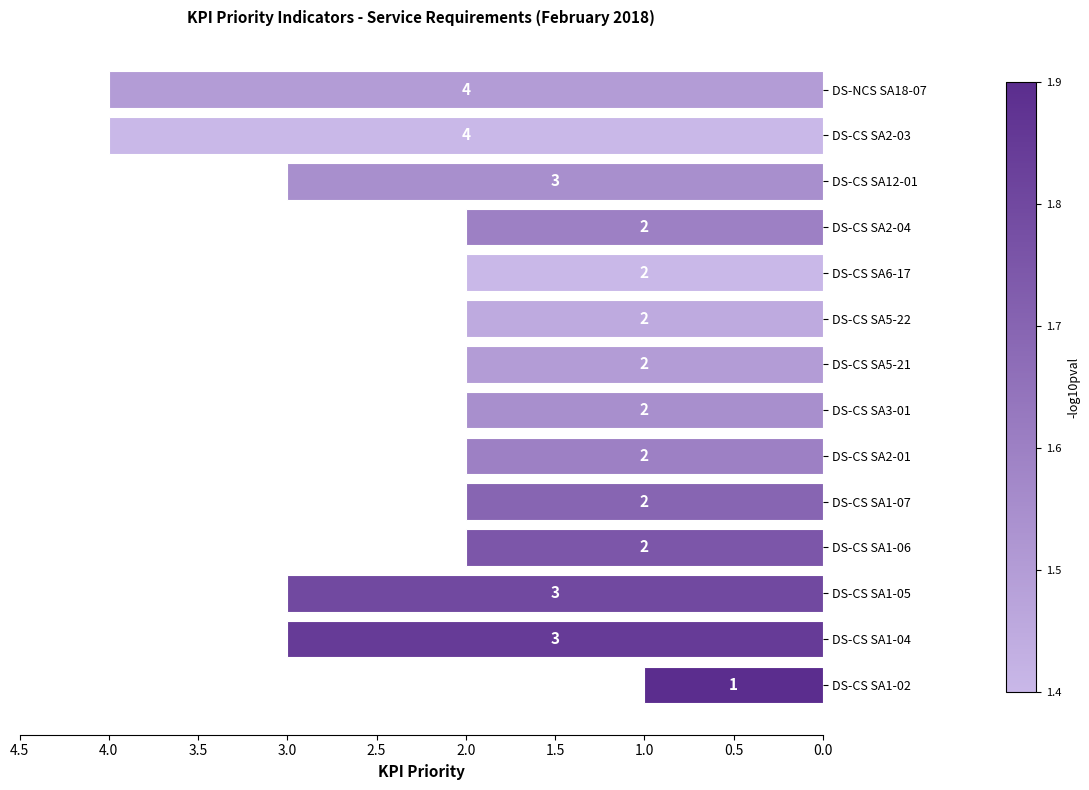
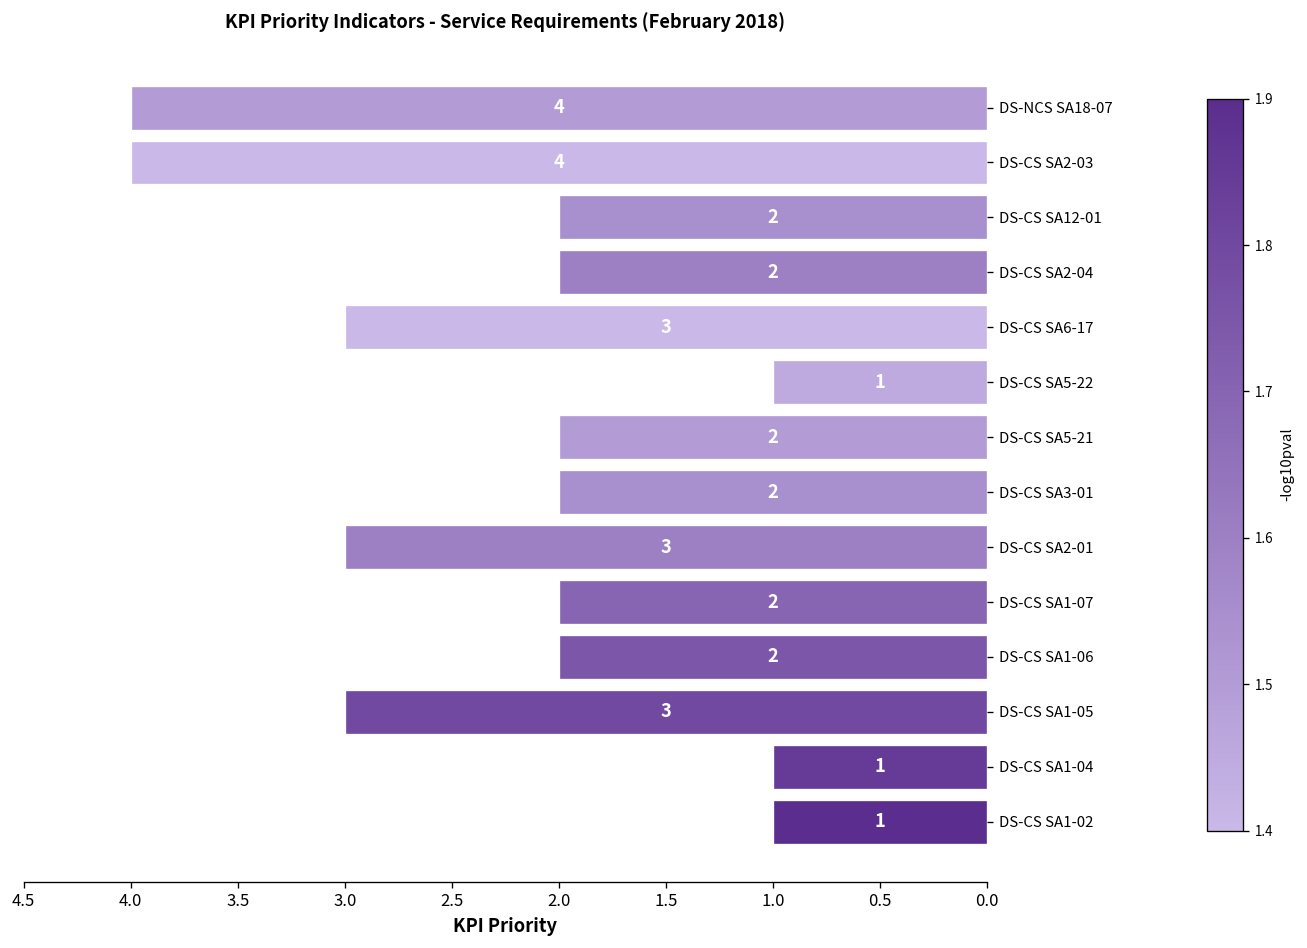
DS-CS SA12-01: 3 -> 2
DS-CS SA6-17: 2 -> 3
DS-CS SA5-22: 2 -> 1
DS-CS SA2-01: 2 -> 3
DS-CS SA1-04: 3 -> 1
